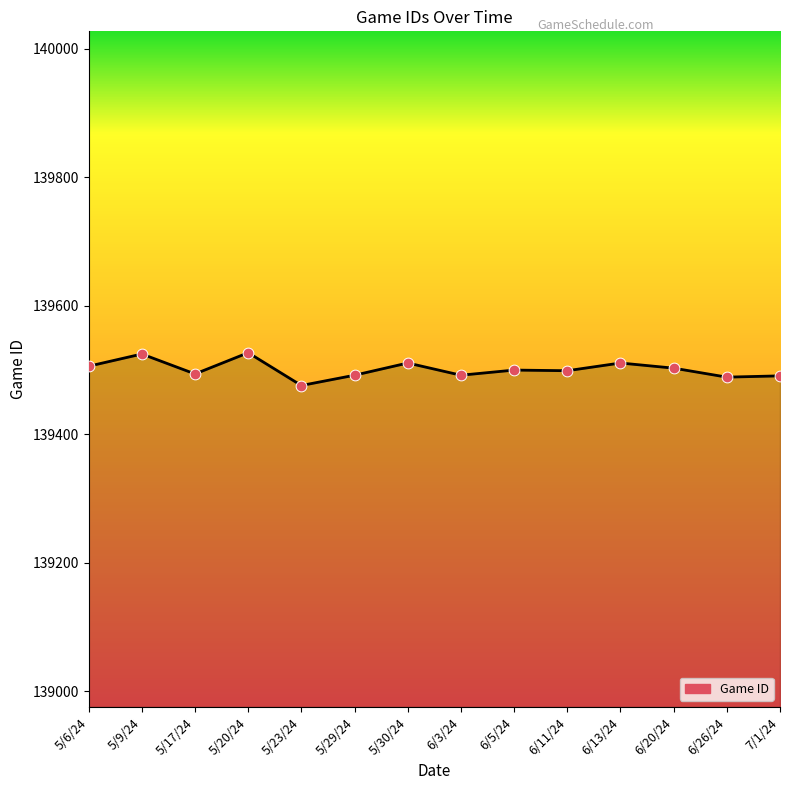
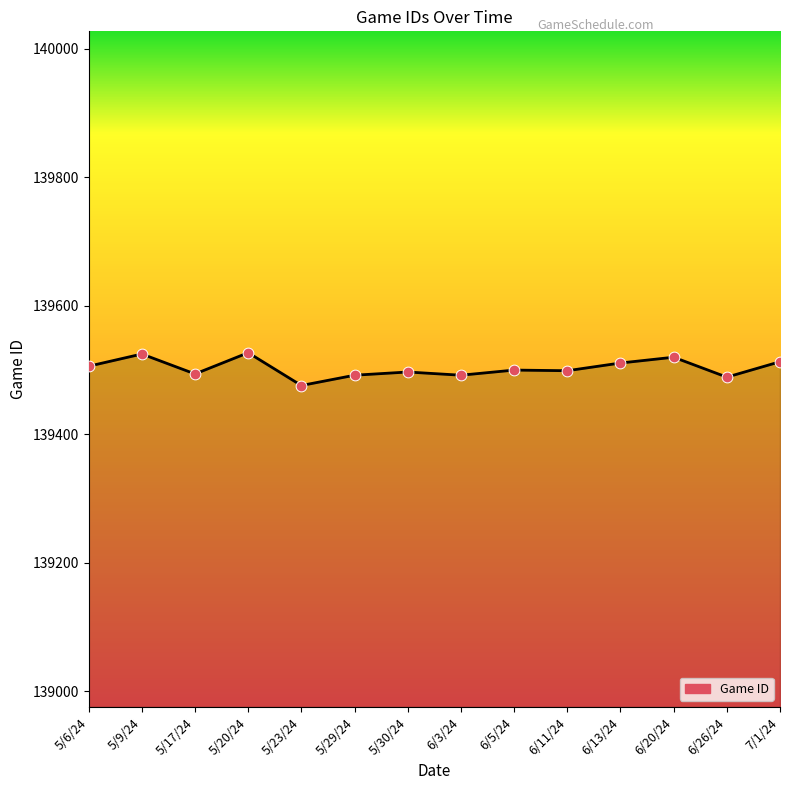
5/30/24: 139510 -> 139500
6/20/24: 139500 -> 139520
7/1/24: 139490 -> 139510
